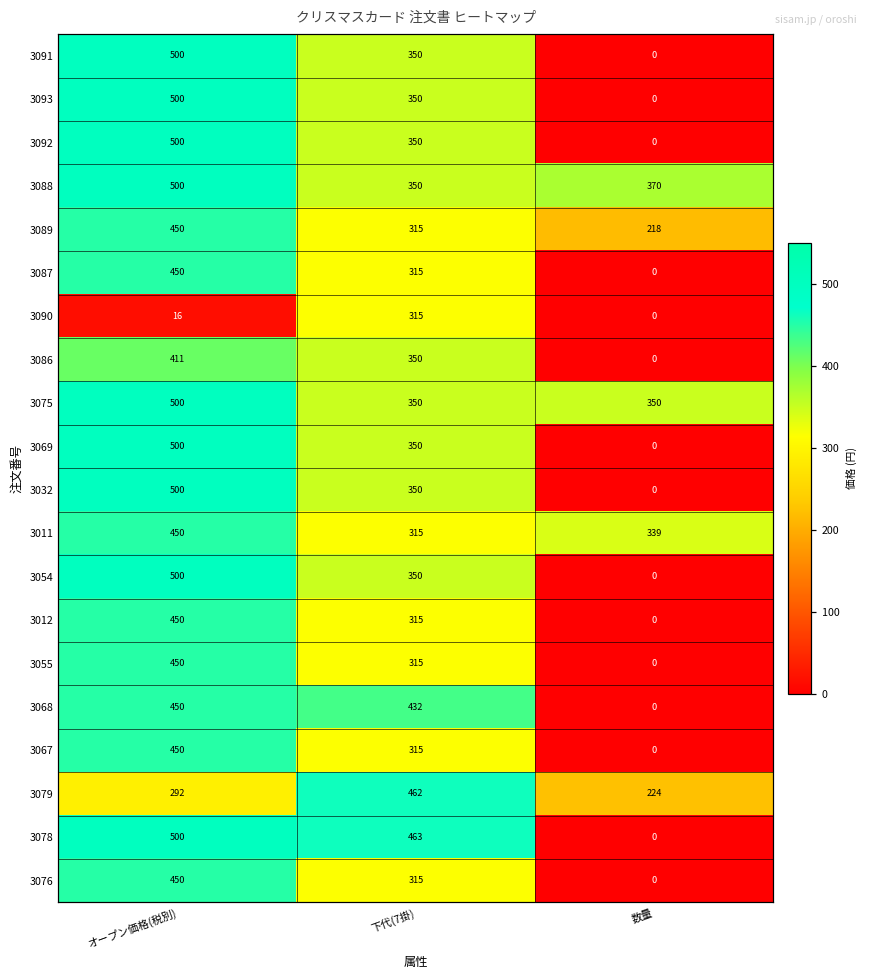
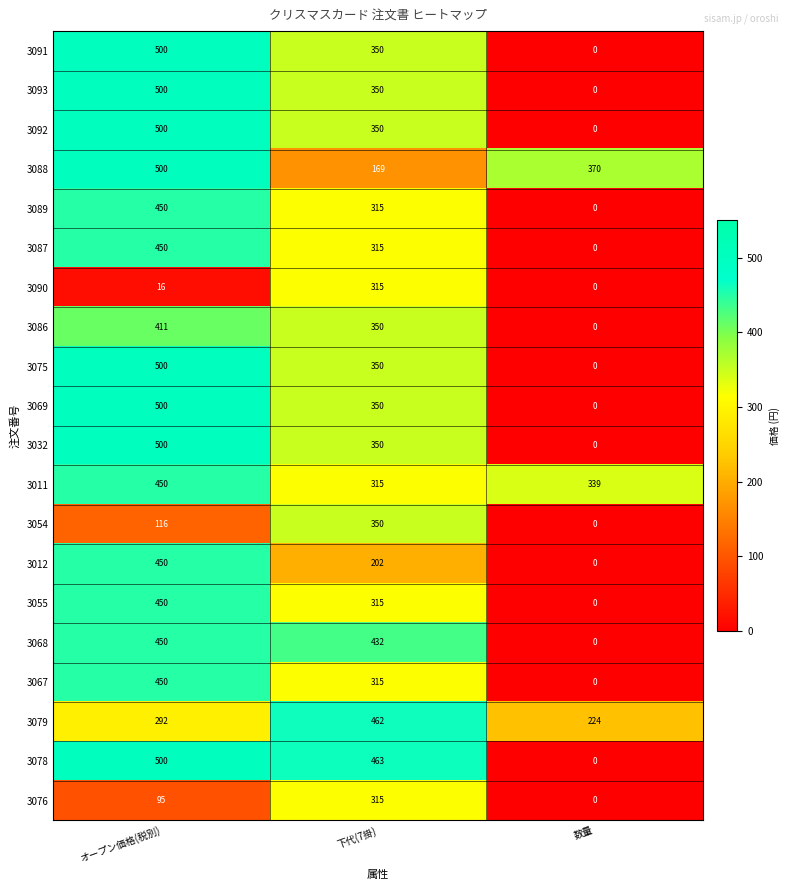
3088, 下代(7掛): 350 -> 169
3089, 数量: 218 -> 0
3075, 数量: 350 -> 0
3054, オープン価格(税別): 500 -> 116
3012, 下代(7掛): 315 -> 202
3076, オープン価格(税別): 450 -> 95
